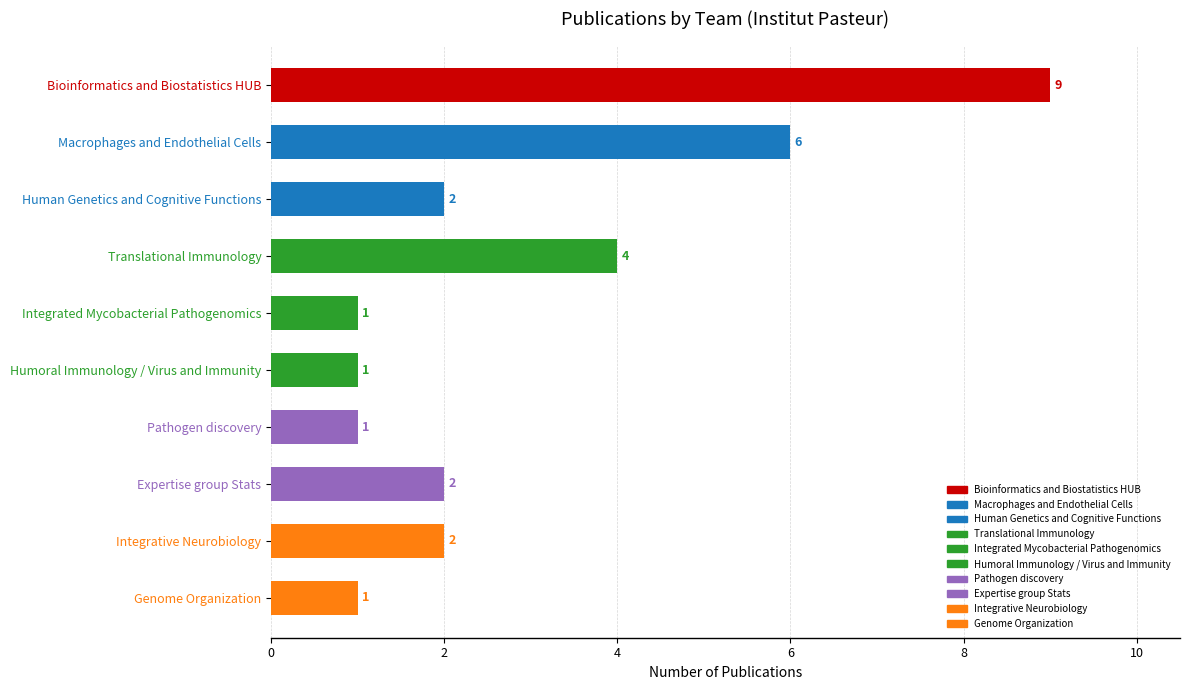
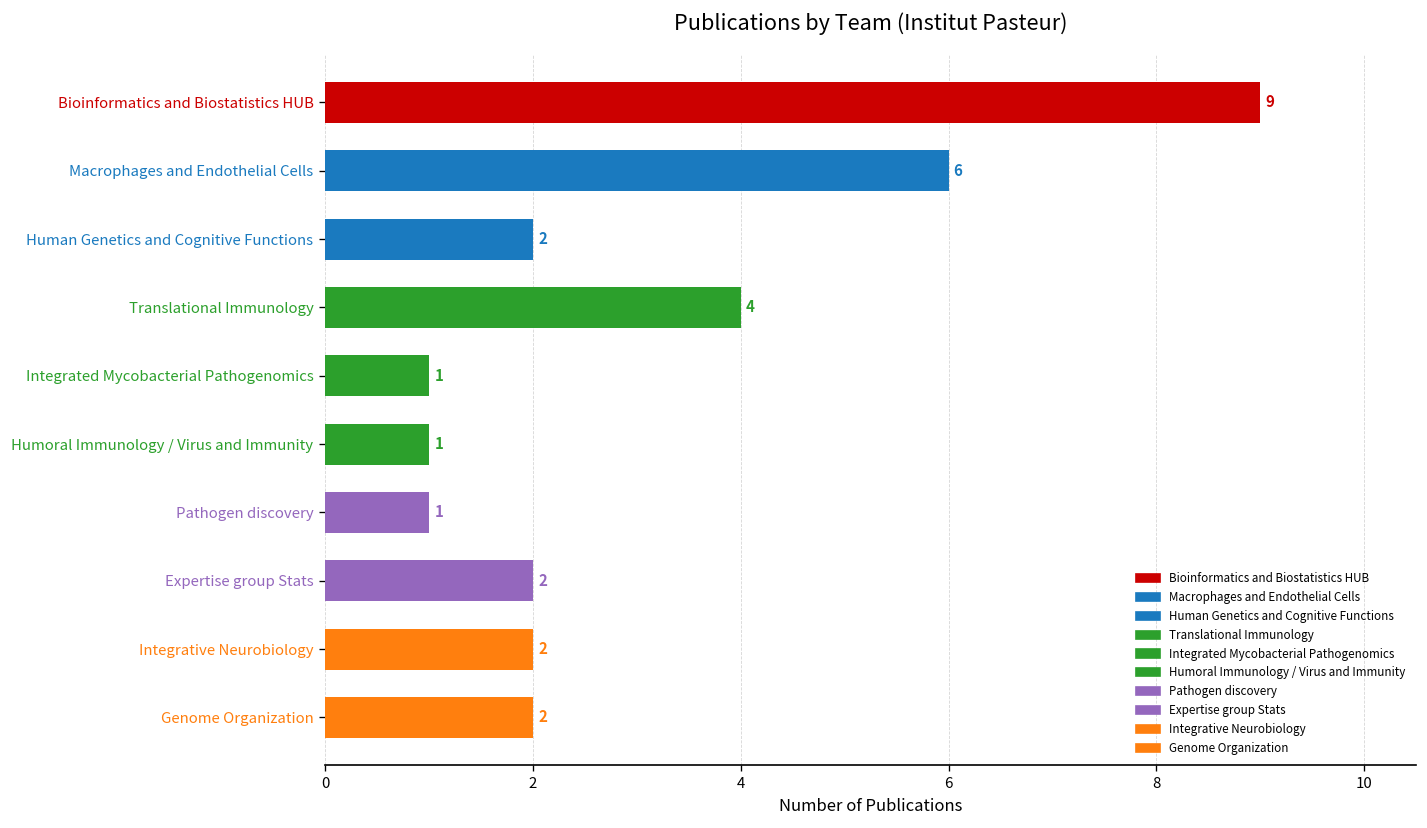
Genome Organization: 1 -> 2
